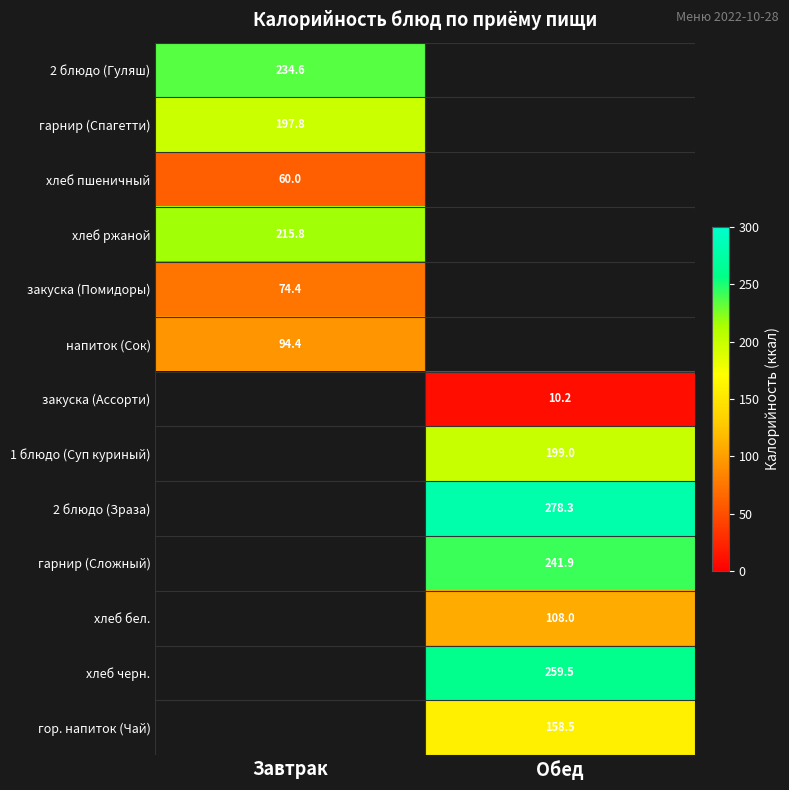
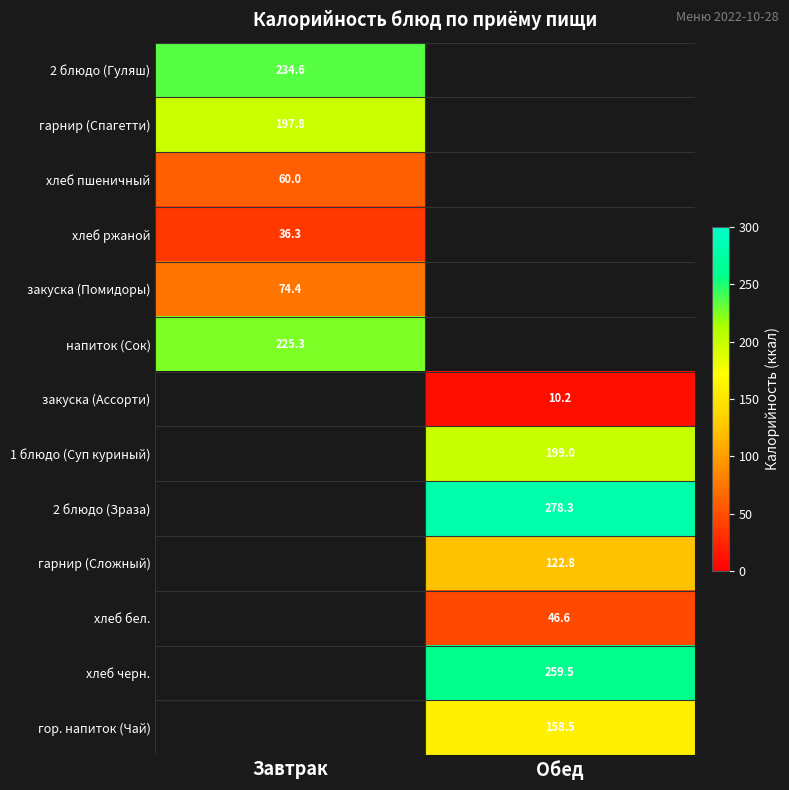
хлеб ржаной, Завтрак: 215.8 -> 36.3
напиток (Сок), Завтрак: 94.4 -> 225.3
гарнир (Сложный), Обед: 241.9 -> 122.8
хлеб бел., Обед: 108.0 -> 46.6
